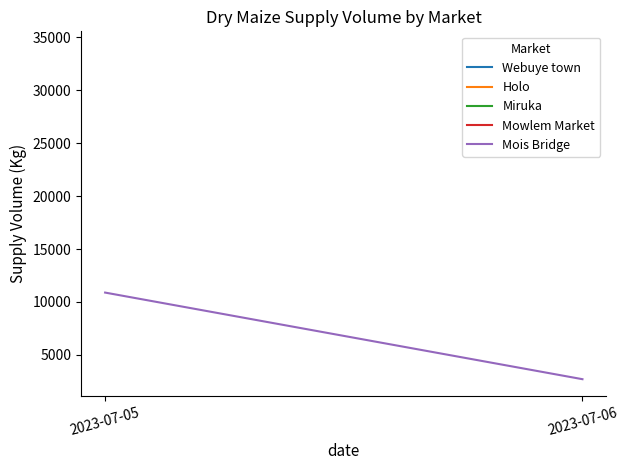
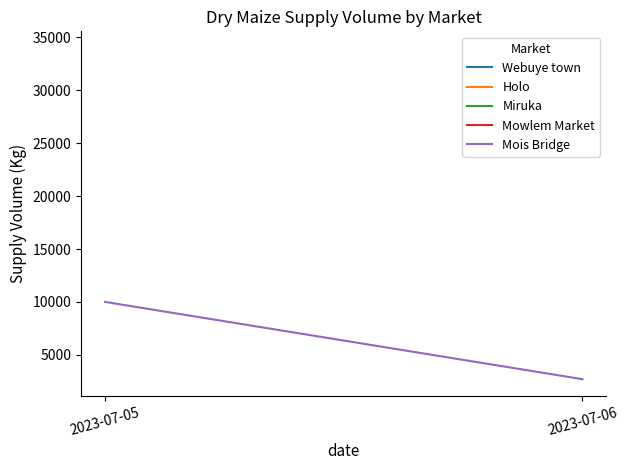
Mois Bridge, 2023-07-05: 10900 -> 10000
